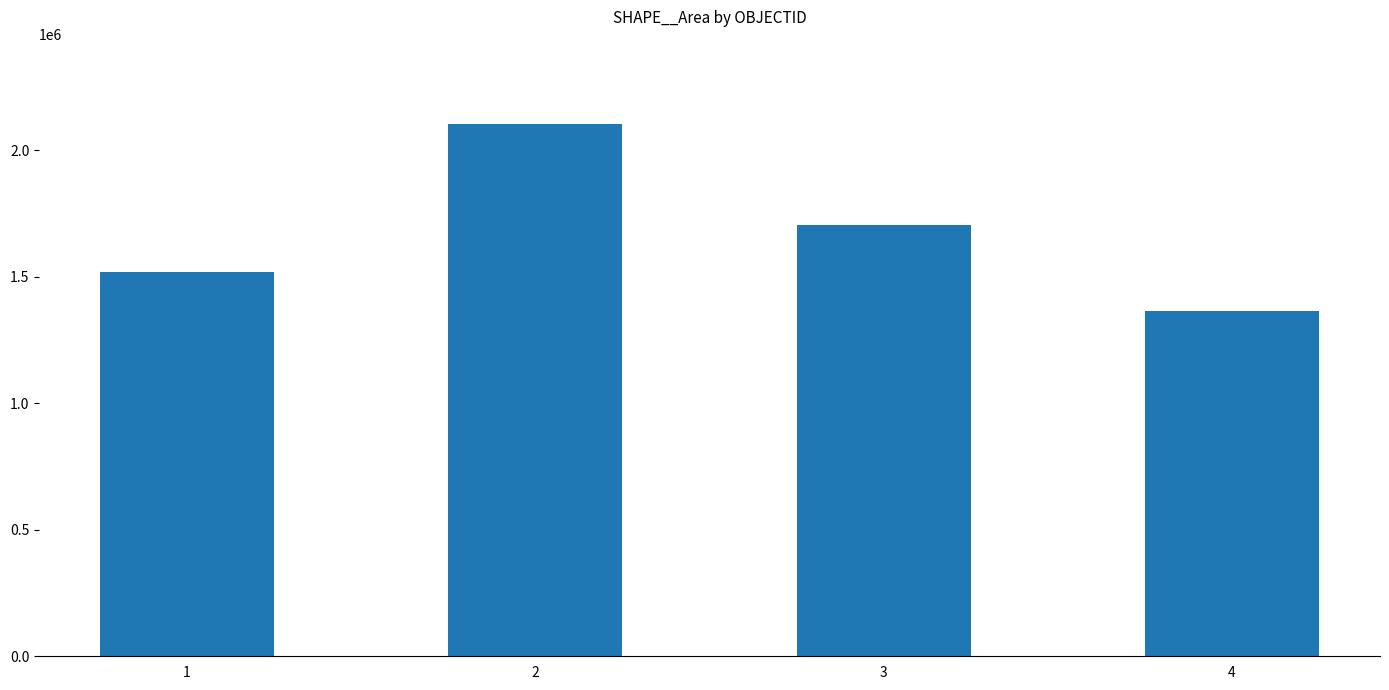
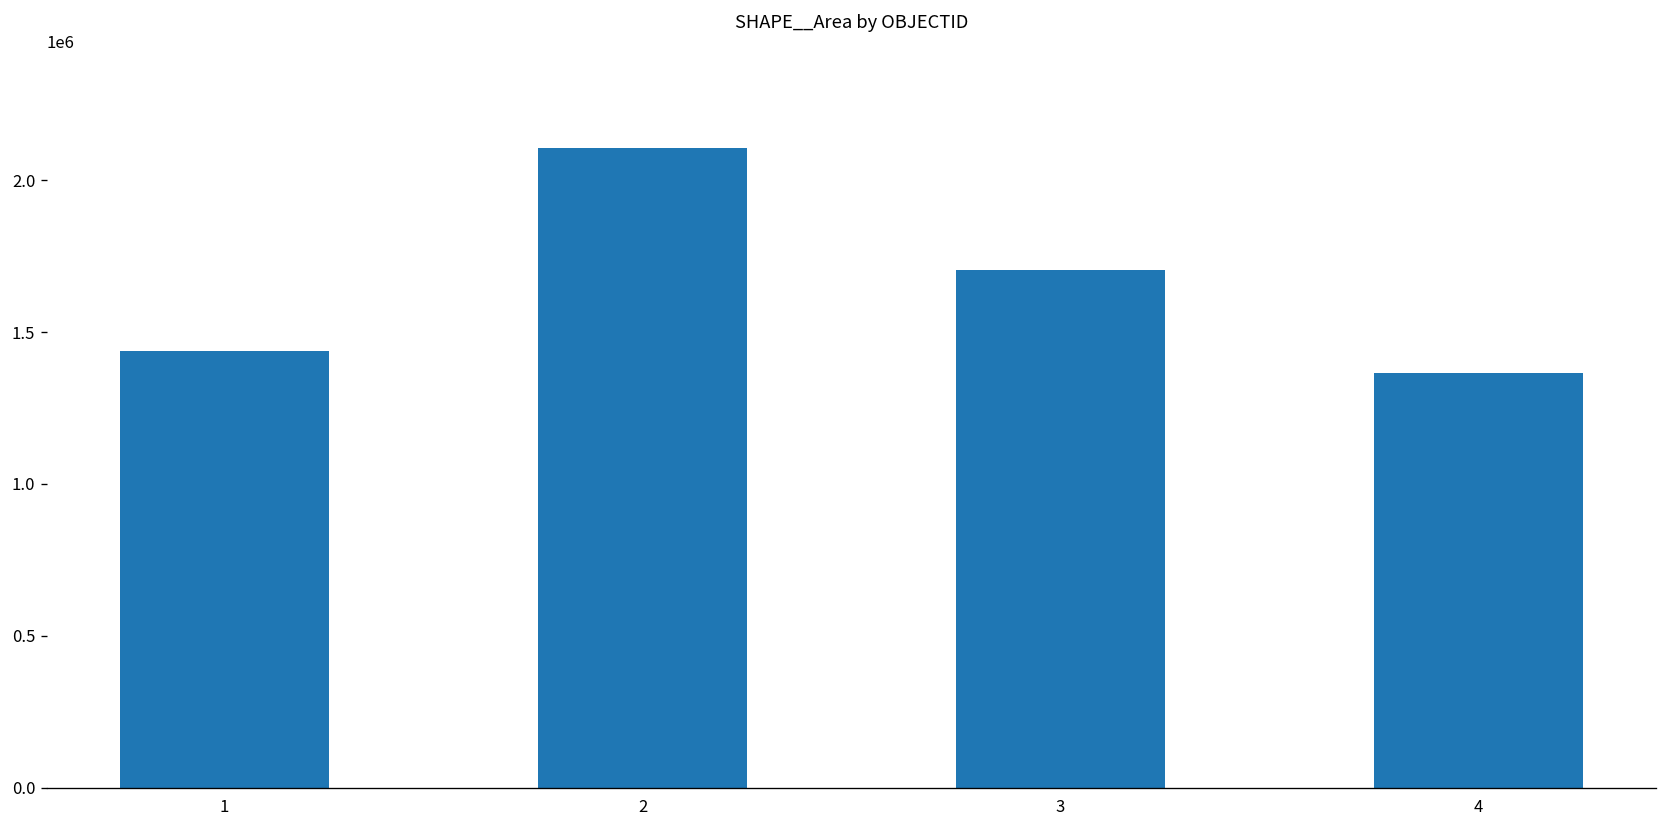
1: 1520000 -> 1440000
